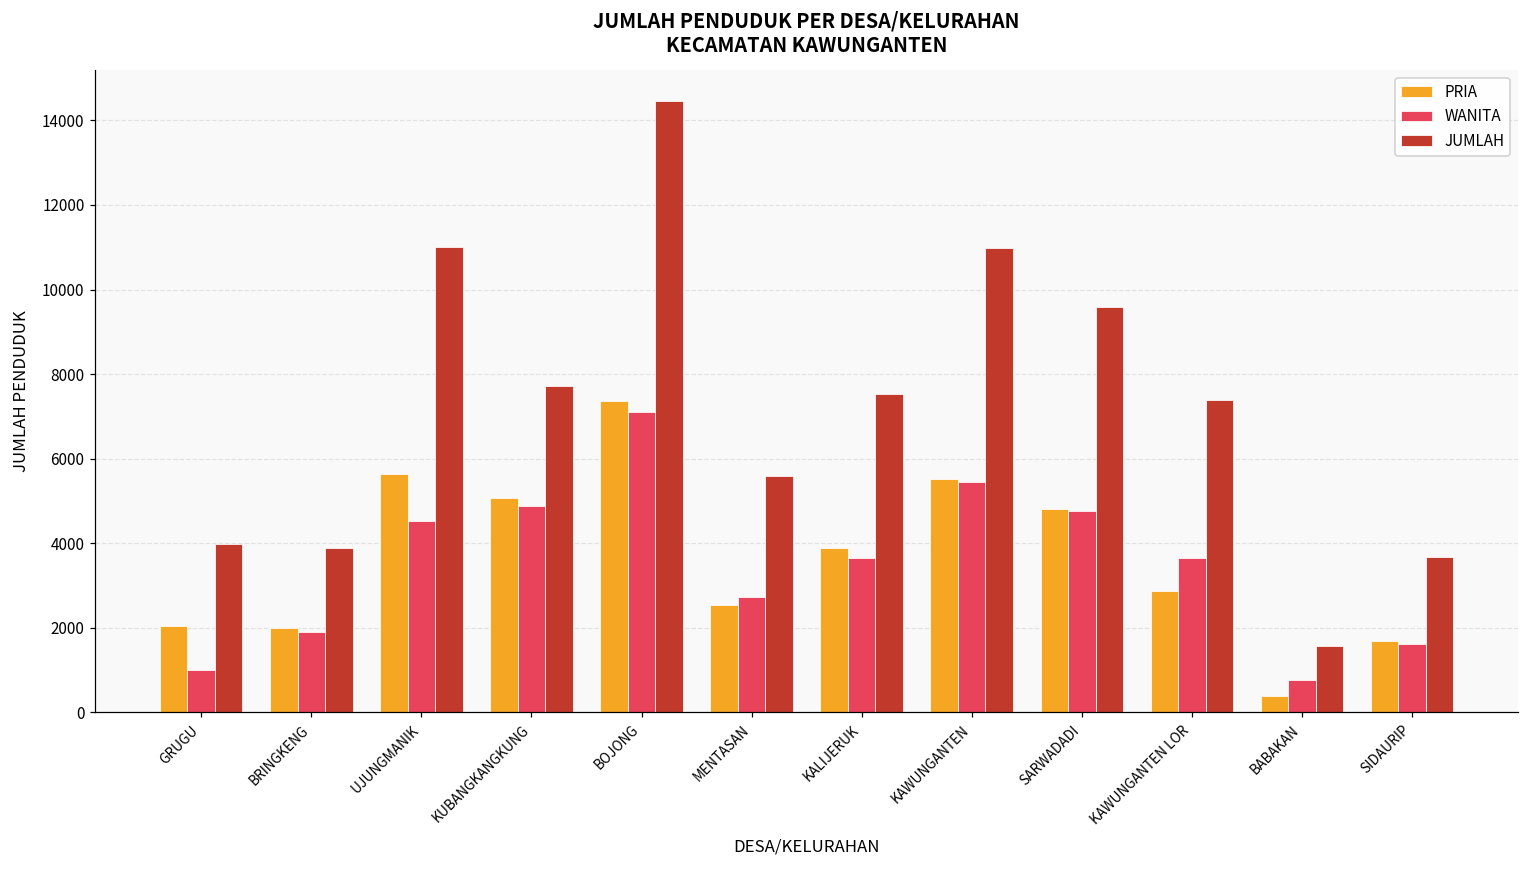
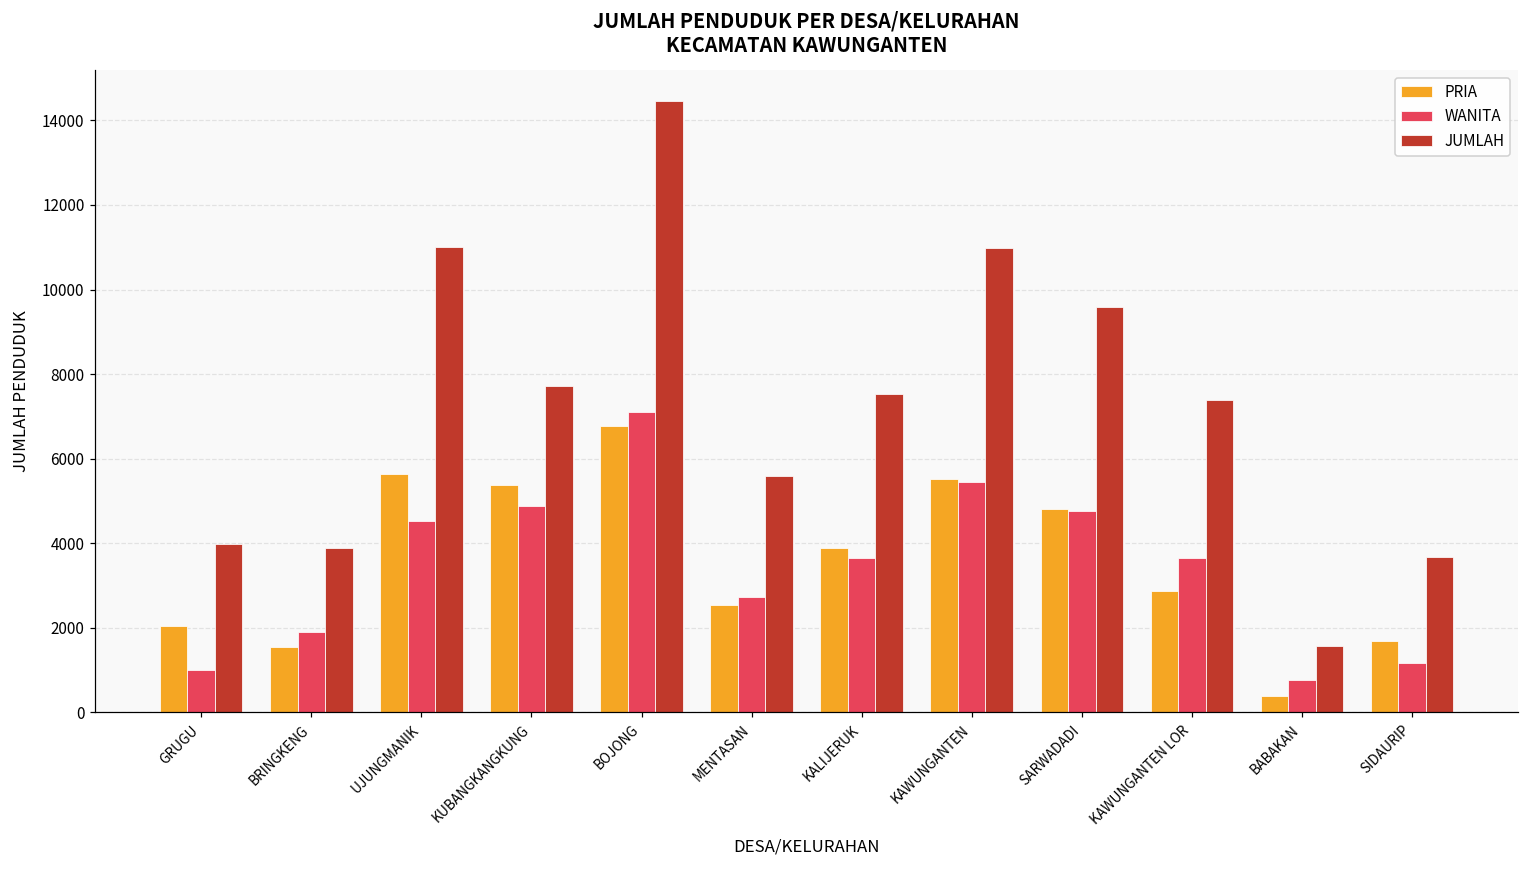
PRIA, BRINGKENG: 2000 -> 1600
PRIA, KUBANGKANGKUNG: 5100 -> 5400
PRIA, BOJONG: 7400 -> 6800
WANITA, SIDAURIP: 1600 -> 1200
